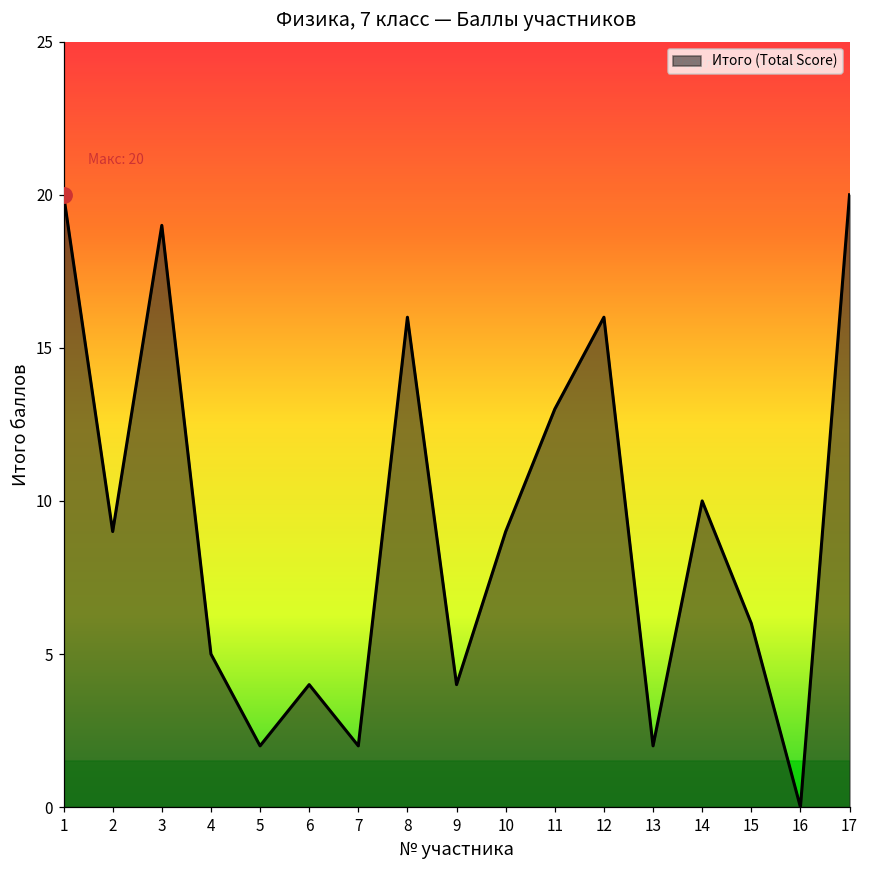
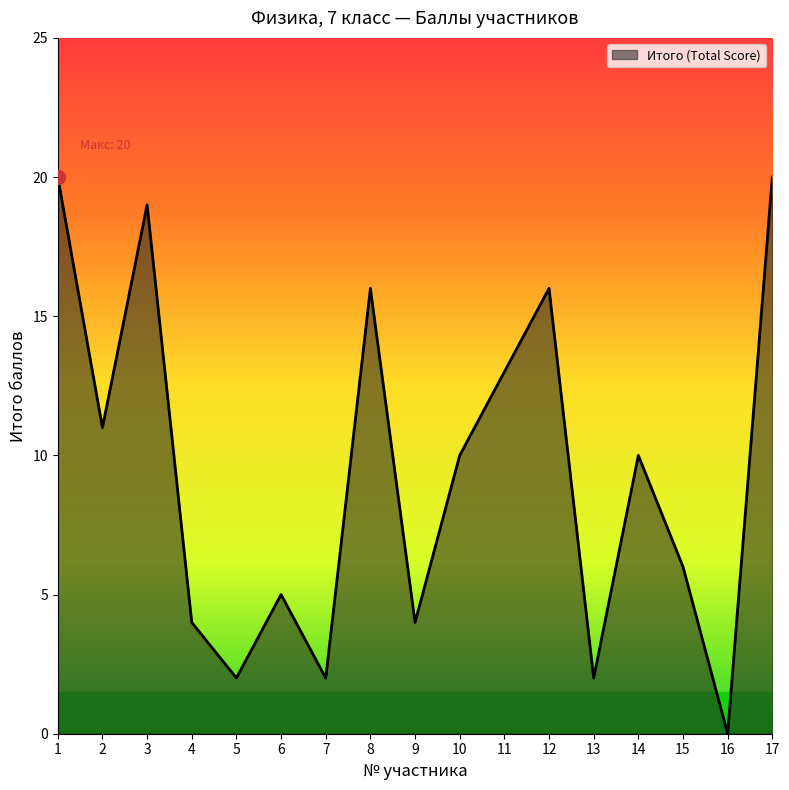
Итого (Total Score), 2: 9 -> 11
Итого (Total Score), 4: 5 -> 4
Итого (Total Score), 6: 4 -> 5
Итого (Total Score), 10: 9 -> 10
